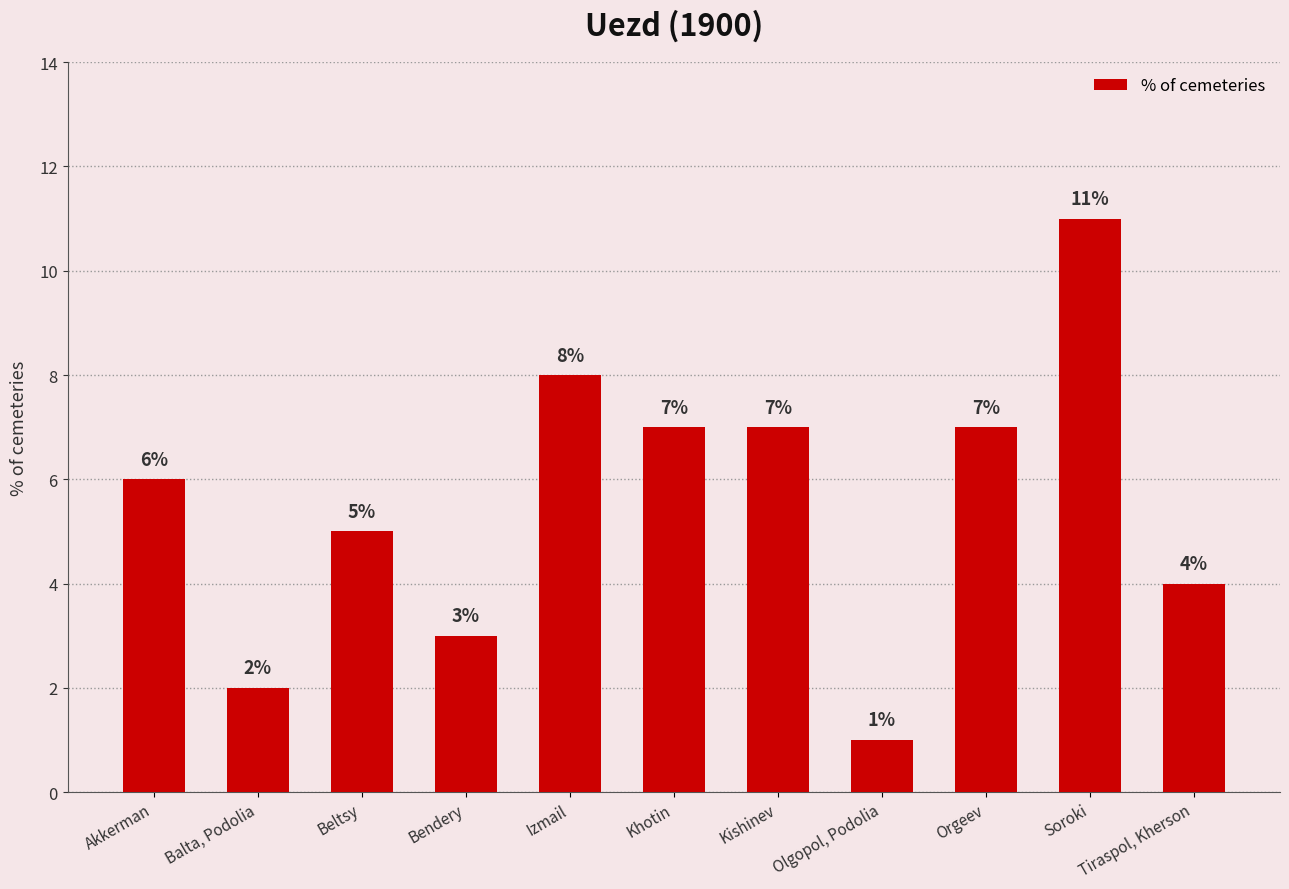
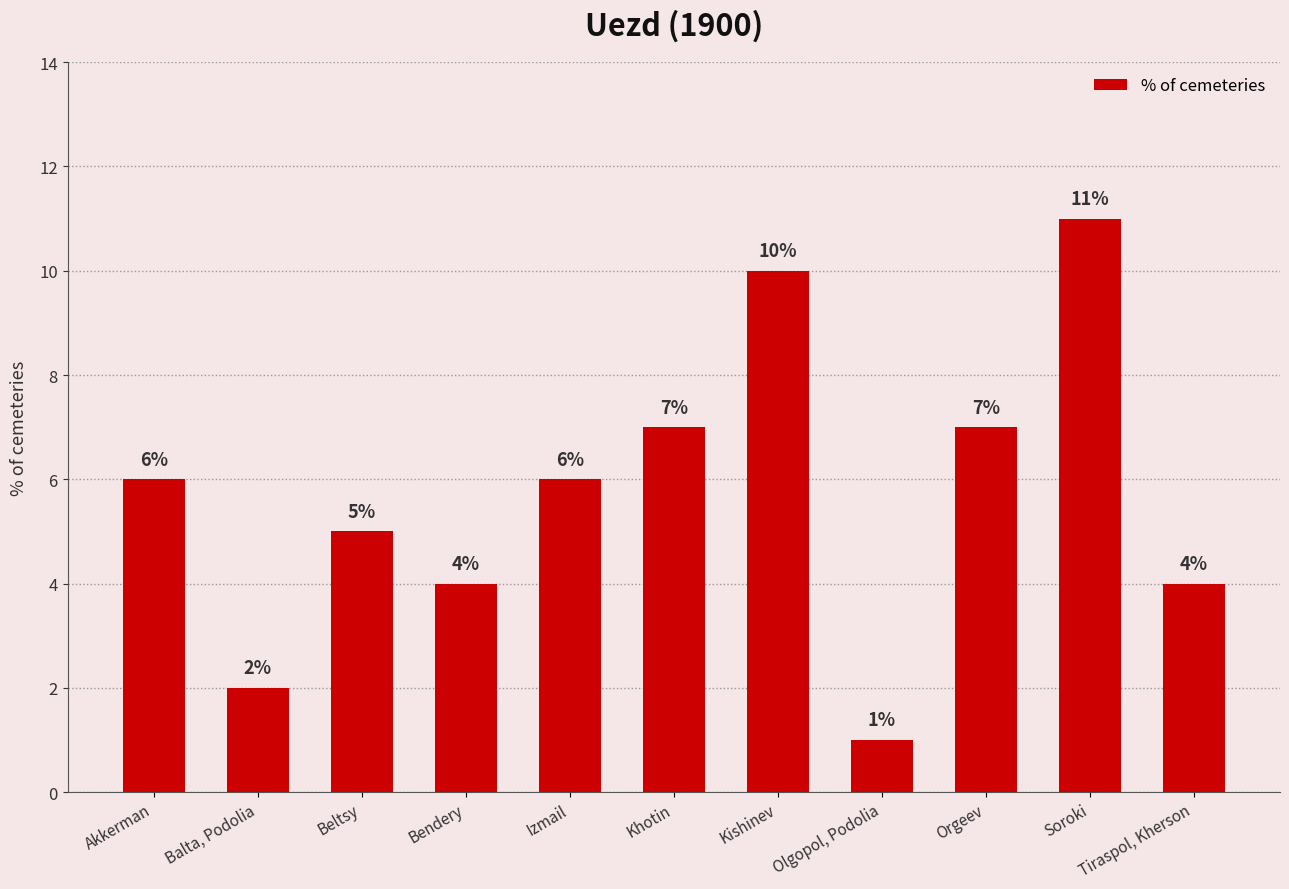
Bendery: 3% -> 4%
Izmail: 8% -> 6%
Kishinev: 7% -> 10%
